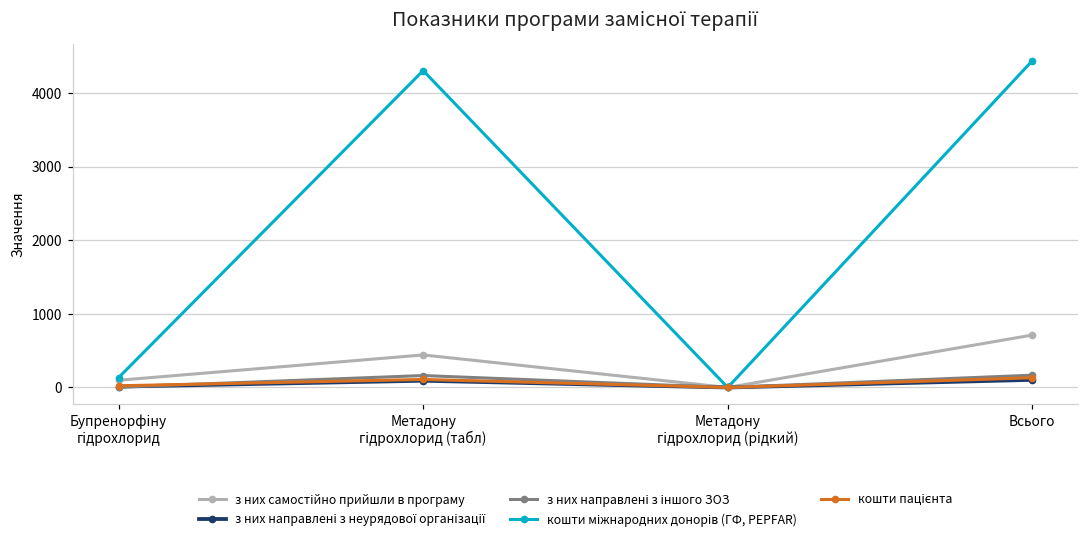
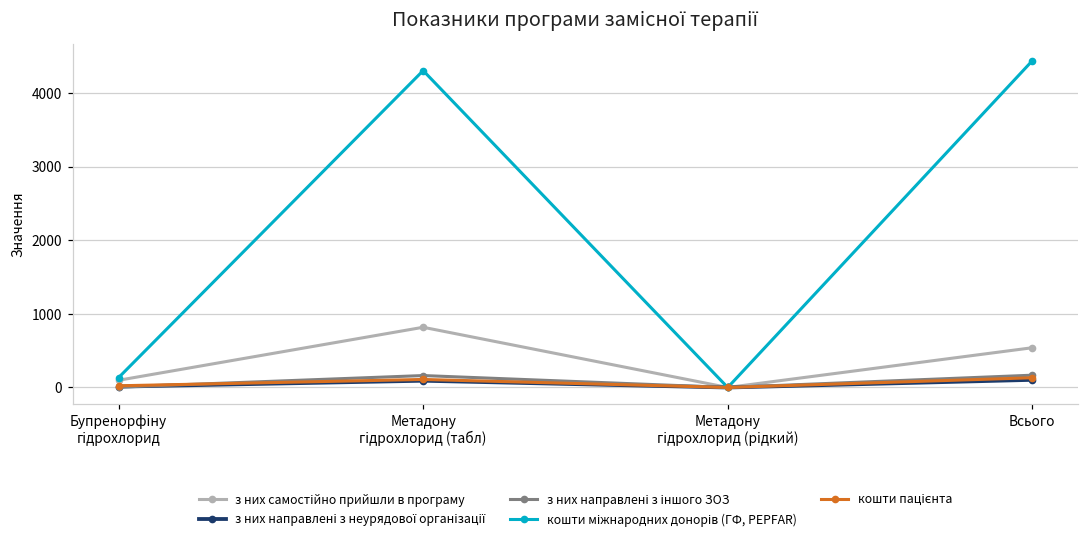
з них самостійно прийшли в програму, Метадону гідрохлорид (табл): 400 -> 800
з них самостійно прийшли в програму, Всього: 700 -> 500
